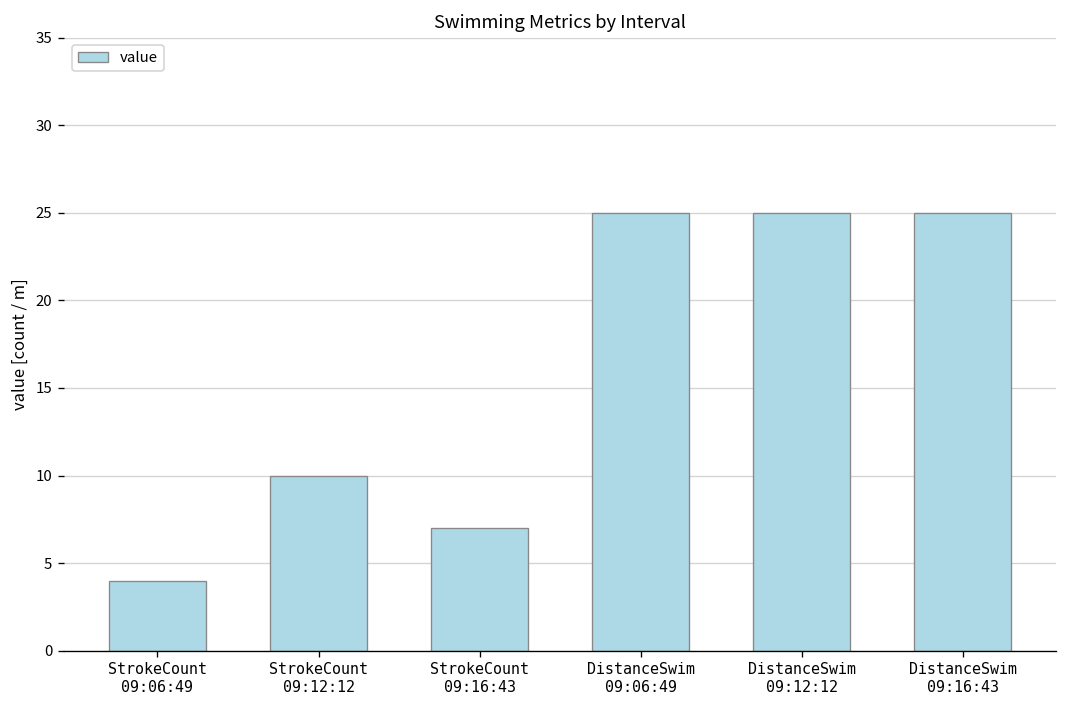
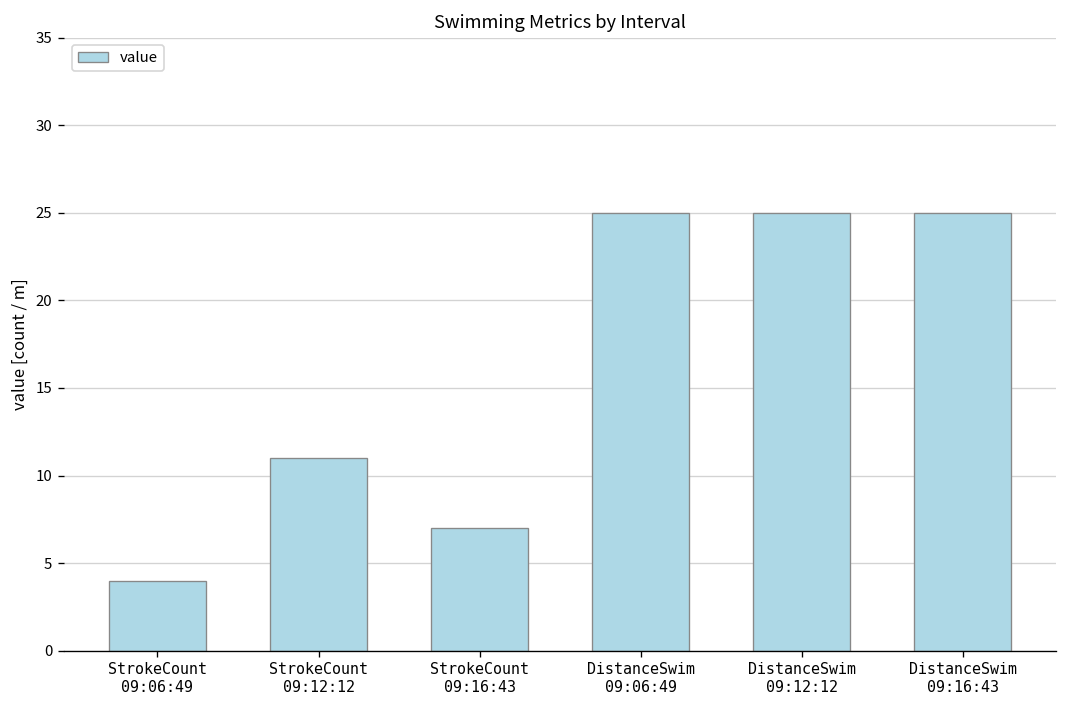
StrokeCount 09:12:12: 10 -> 11
